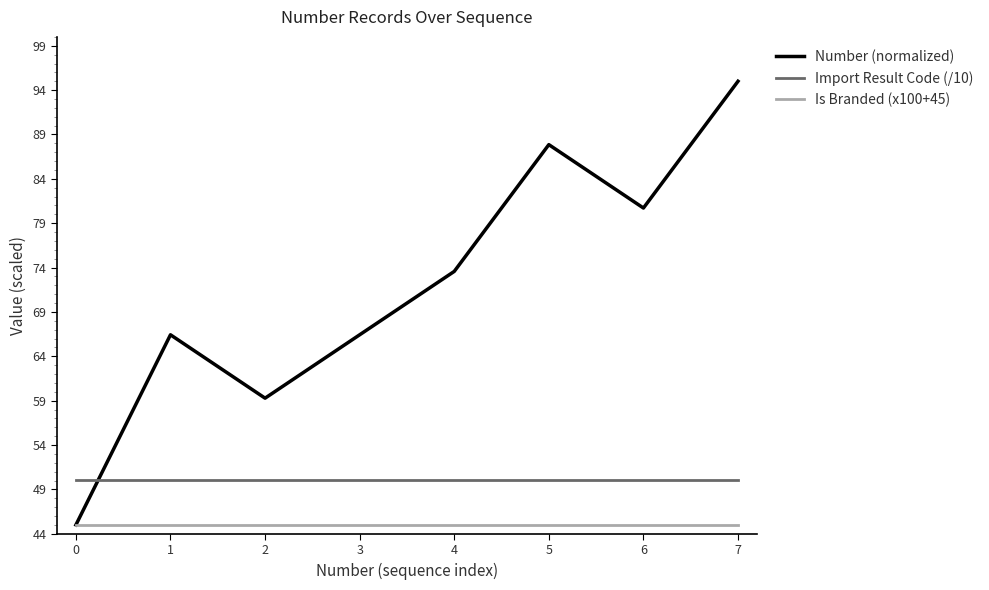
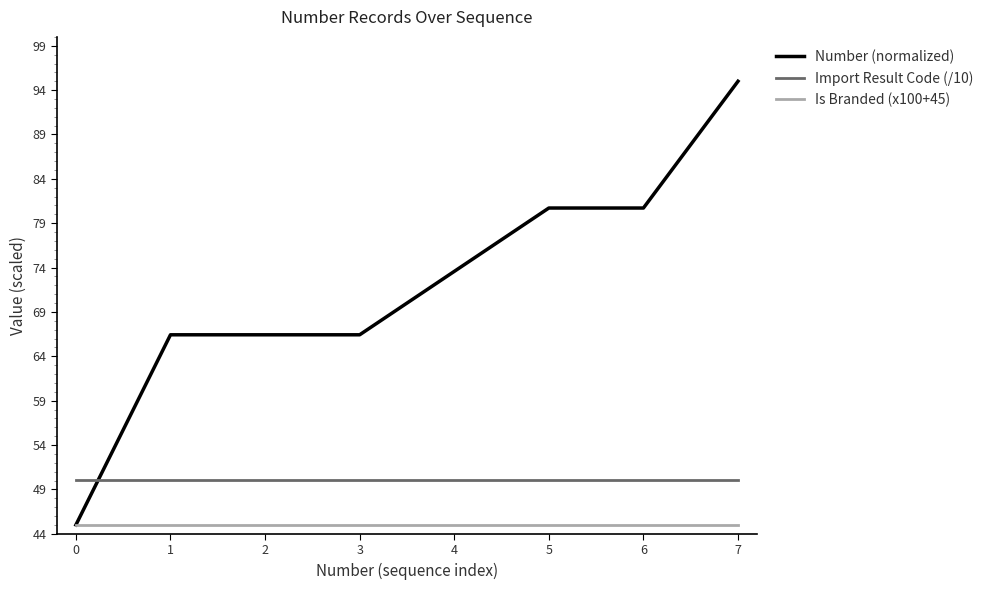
Number (normalized), 2: 59 -> 66
Number (normalized), 5: 88 -> 81
